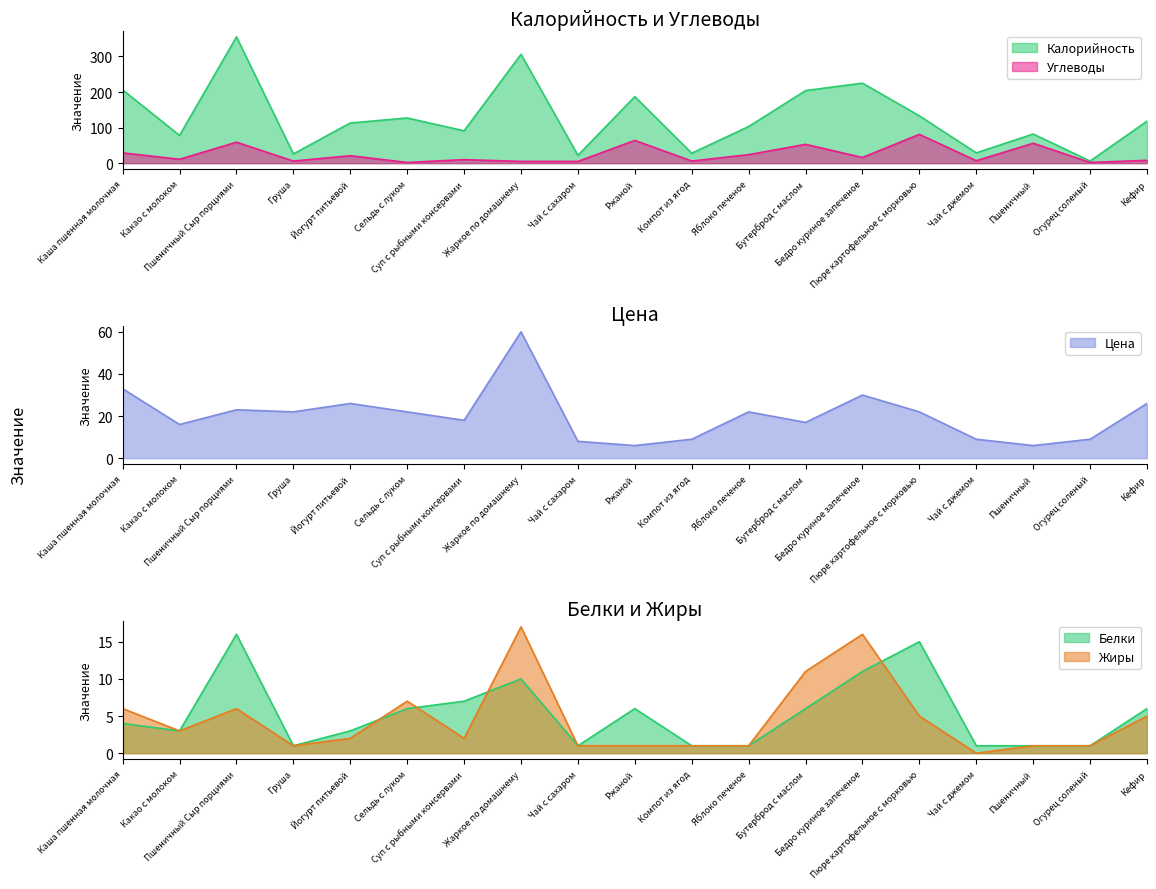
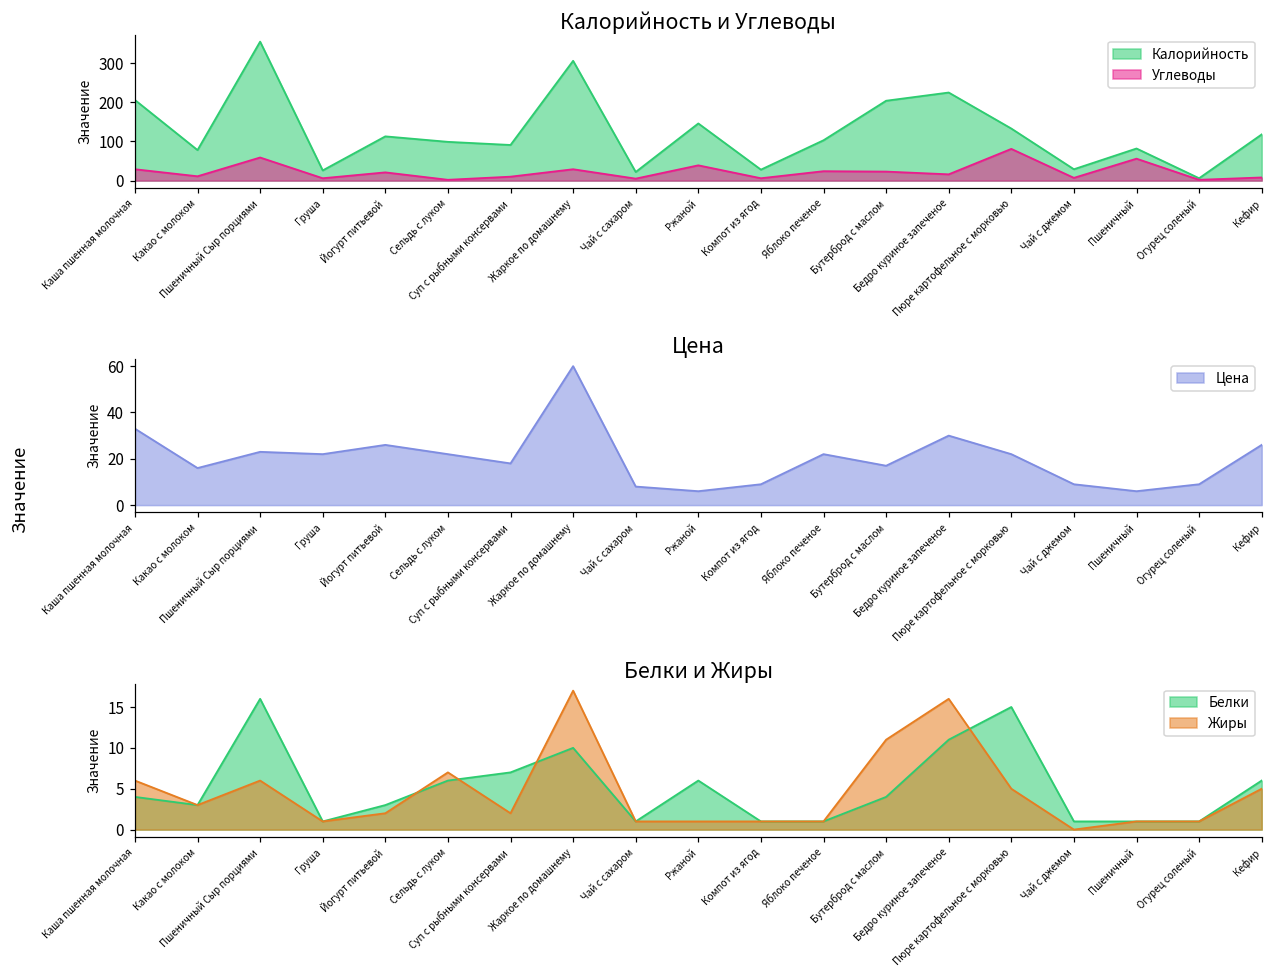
Калорийность и Углеводы, Калорийность, Сельдь с луком: 130 -> 100
Калорийность и Углеводы, Углеводы, Жаркое по домашнему: 10 -> 30
Калорийность и Углеводы, Калорийность, Ржаной: 190 -> 150
Калорийность и Углеводы, Углеводы, Ржаной: 60 -> 40
Калорийность и Углеводы, Углеводы, Бутерброд с маслом: 50 -> 20
Белки и Жиры, Белки, Бутерброд с маслом: 6 -> 4
